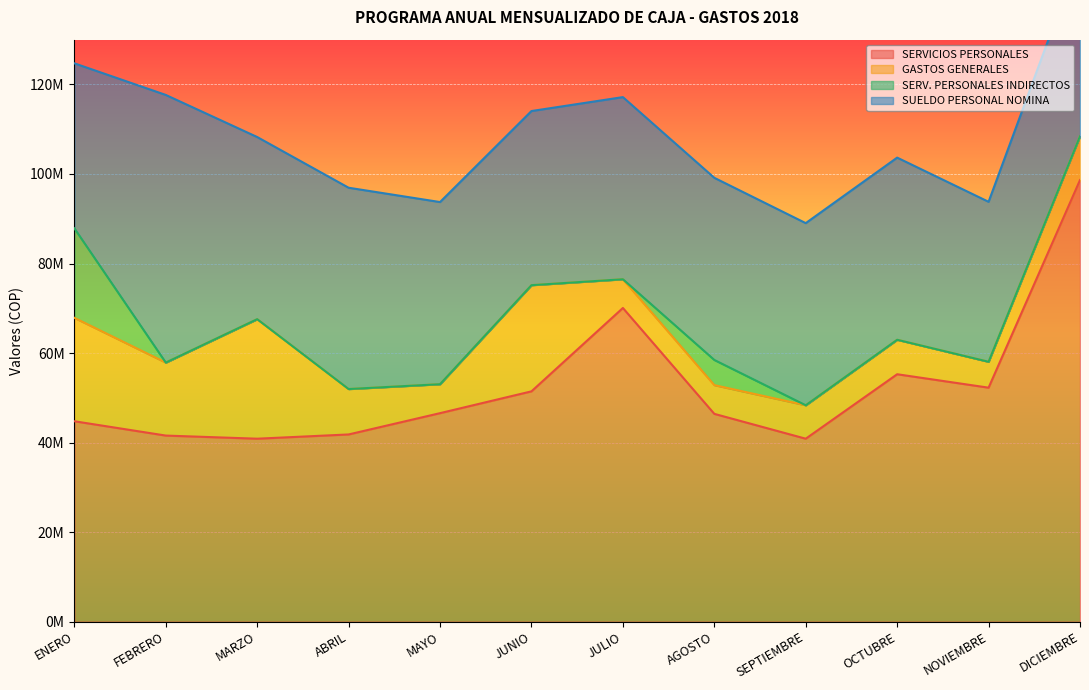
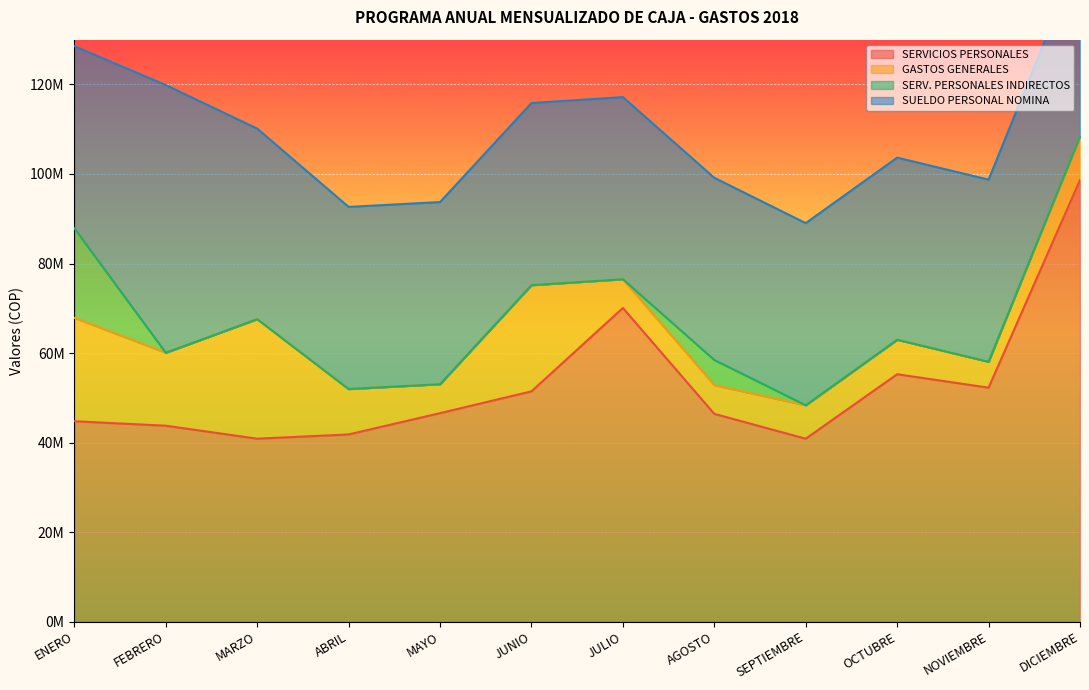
SUELDO PERSONAL NOMINA, ENERO: 37000000 -> 41000000
SERVICIOS PERSONALES, FEBRERO: 42000000 -> 44000000
SUELDO PERSONAL NOMINA, MARZO: 41000000 -> 43000000
SUELDO PERSONAL NOMINA, ABRIL: 45000000 -> 41000000
SUELDO PERSONAL NOMINA, JUNIO: 39000000 -> 41000000
SUELDO PERSONAL NOMINA, NOVIEMBRE: 36000000 -> 41000000
